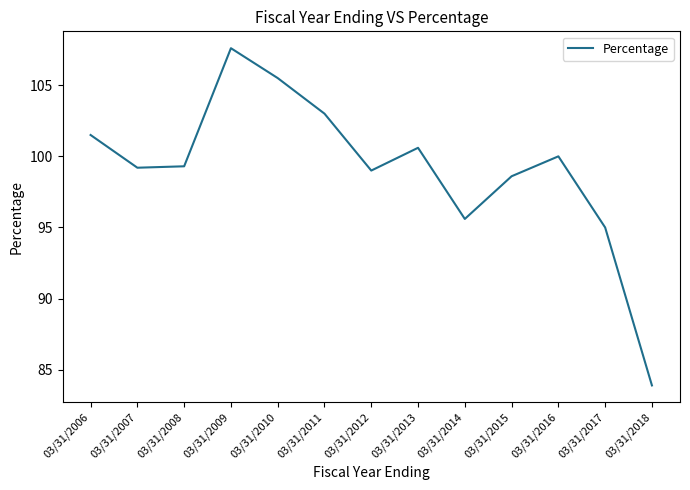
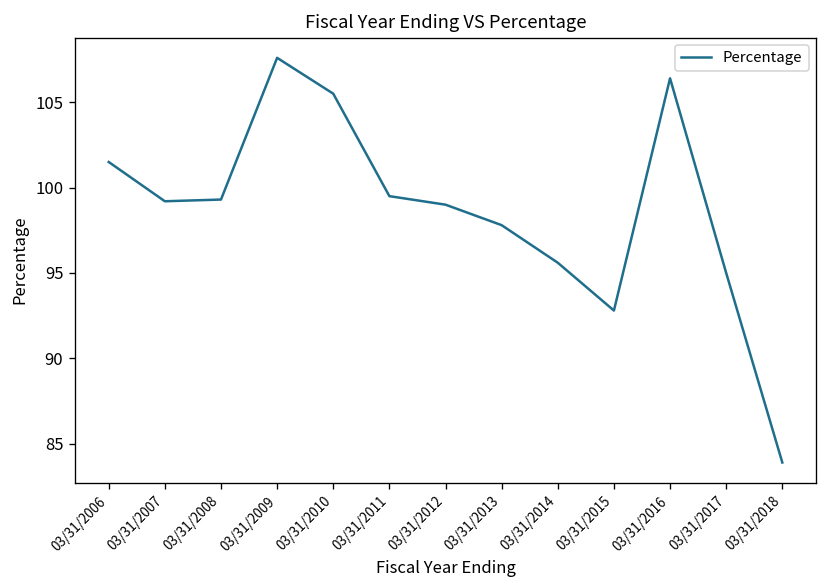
03/31/2011: 103.0 -> 99.5
03/31/2013: 100.6 -> 97.8
03/31/2015: 98.6 -> 92.8
03/31/2016: 100.0 -> 106.4
